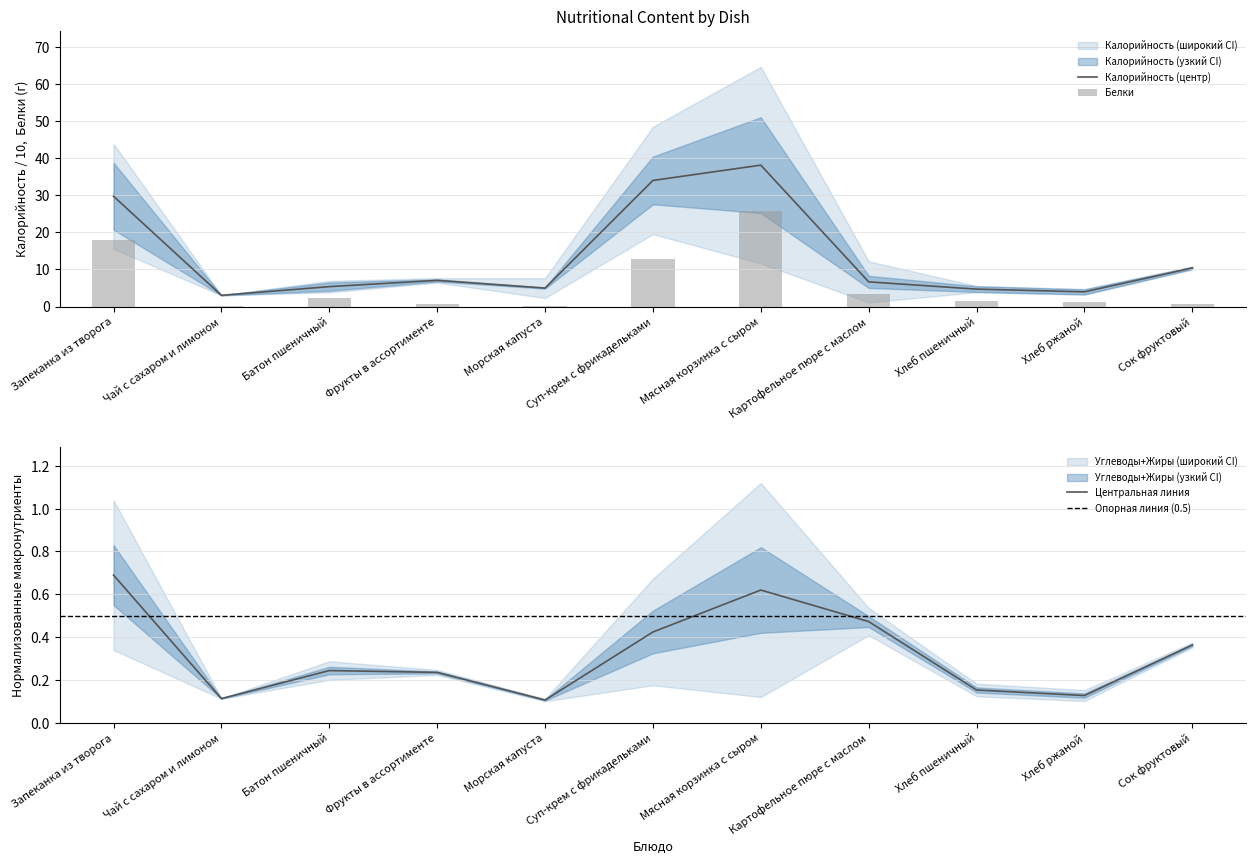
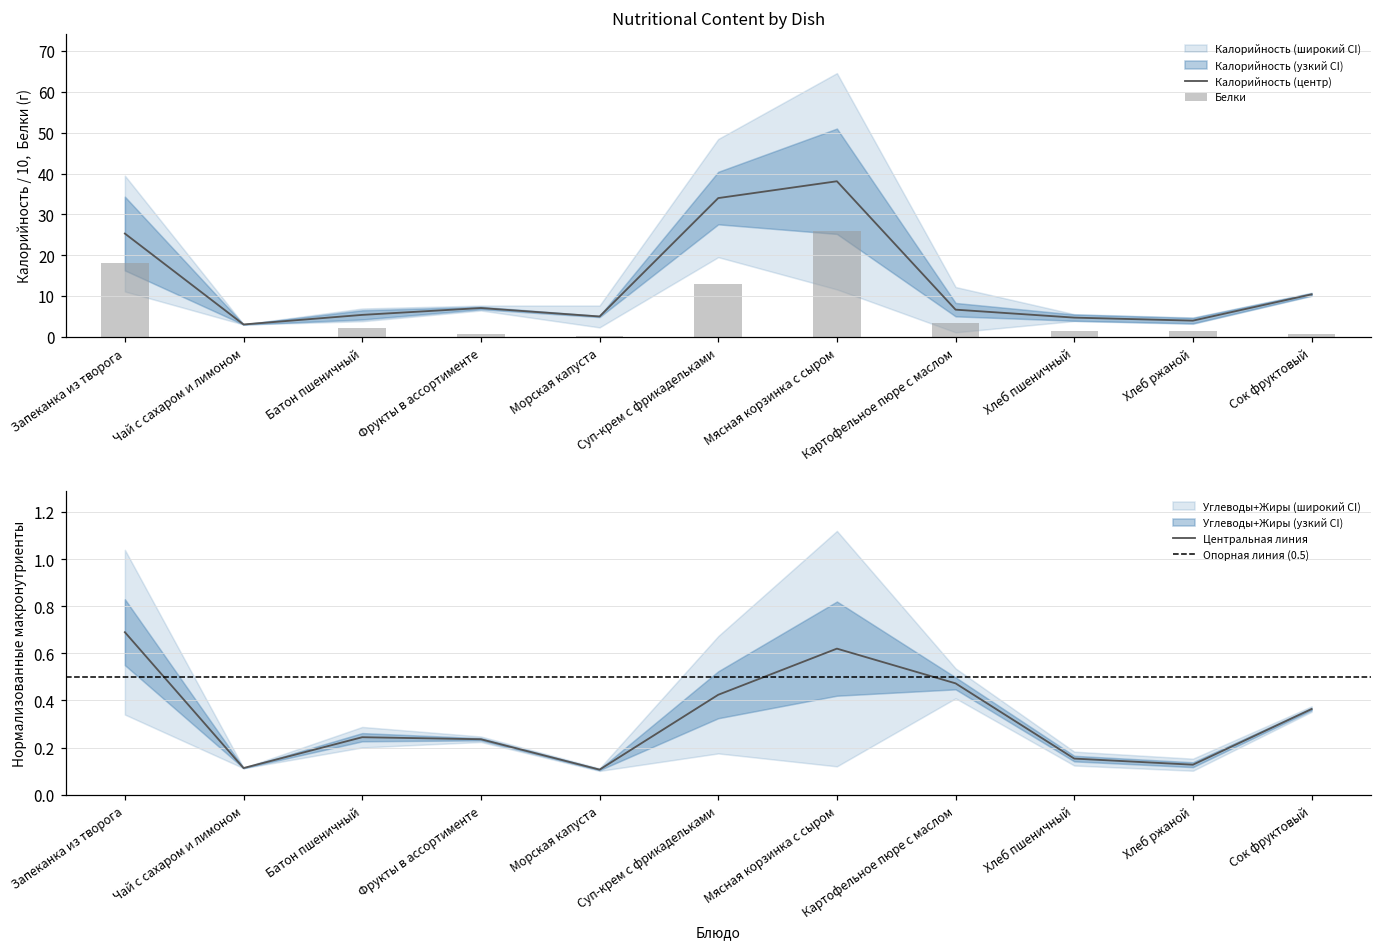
Nutritional Content by Dish, Калорийность (центр), Запеканка из творога: 30 -> 25
